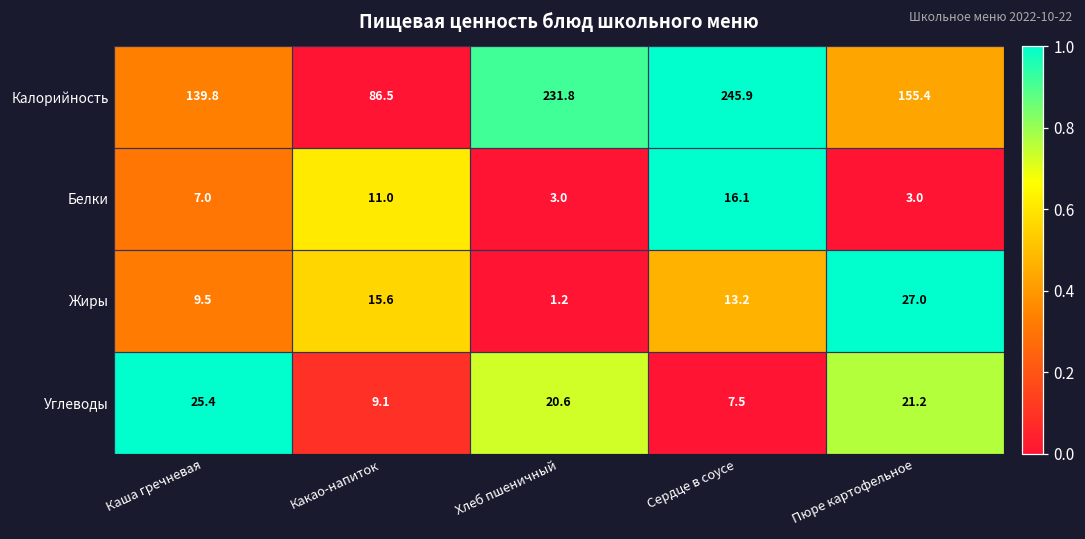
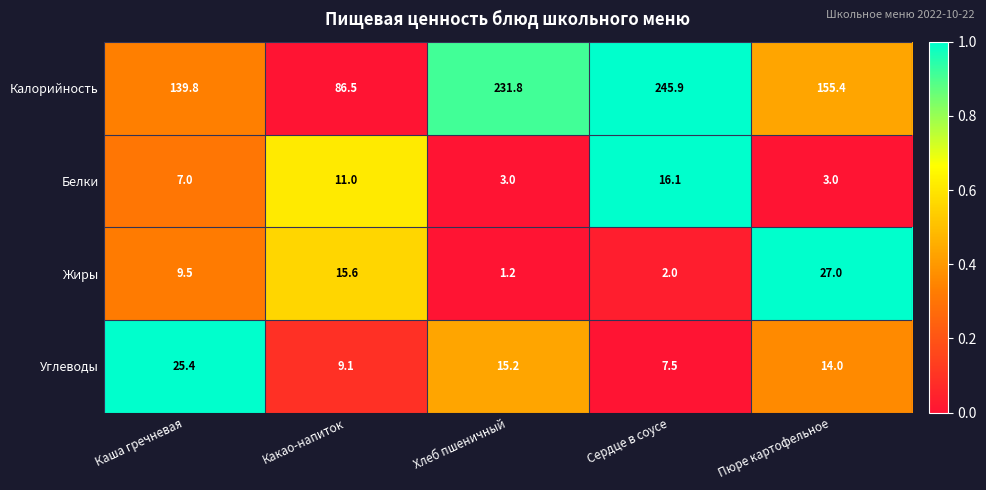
Жиры, Сердце в соусе: 13.2 -> 2.0
Углеводы, Хлеб пшеничный: 20.6 -> 15.2
Углеводы, Пюре картофельное: 21.2 -> 14.0
